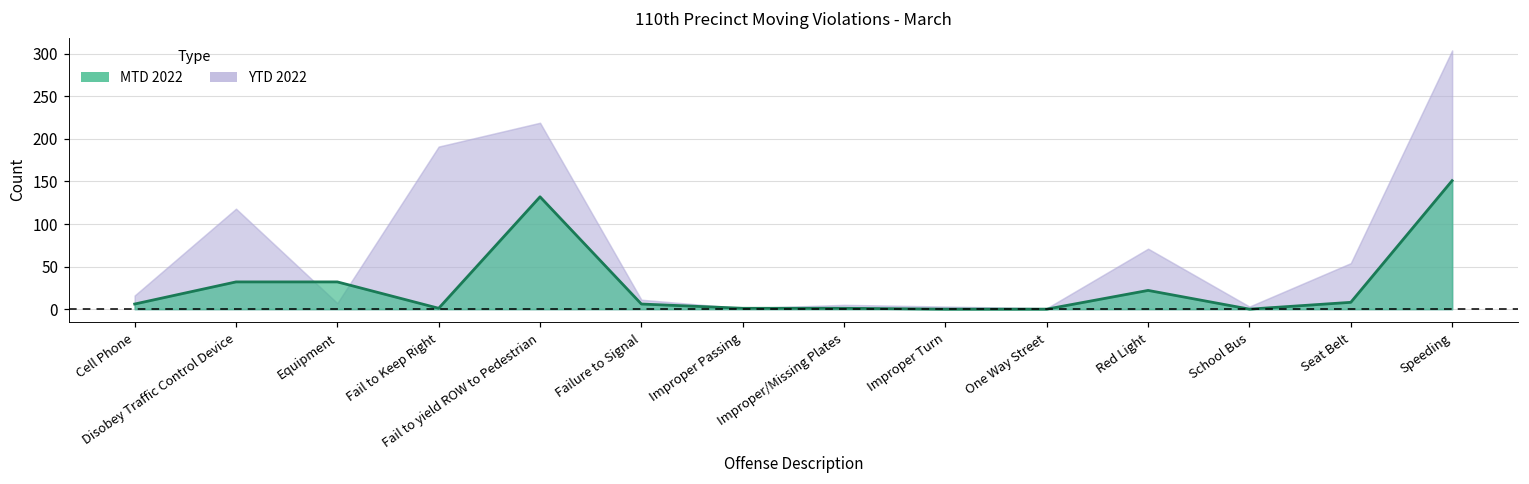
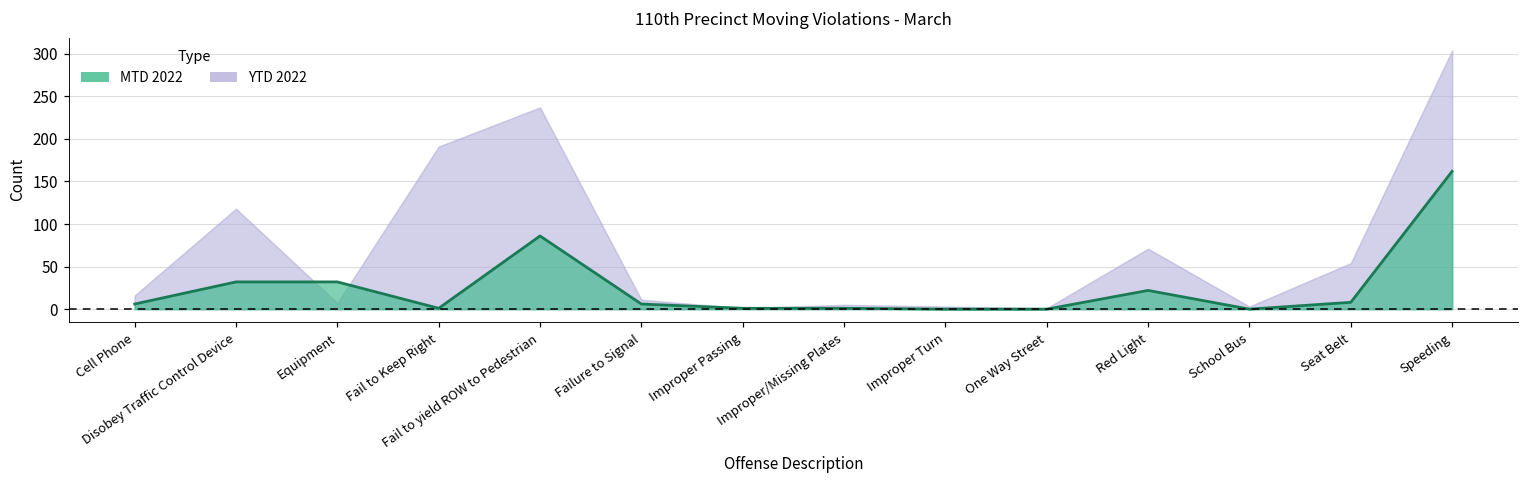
YTD 2022, Fail to yield ROW to Pedestrian: 220 -> 240
MTD 2022, Fail to yield ROW to Pedestrian: 130 -> 90
MTD 2022, Speeding: 150 -> 160
